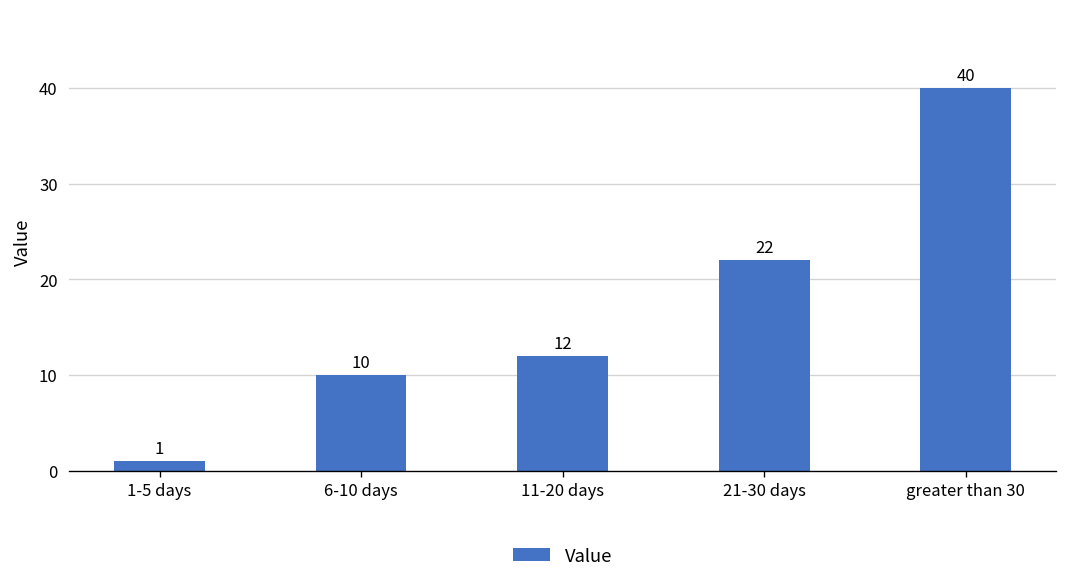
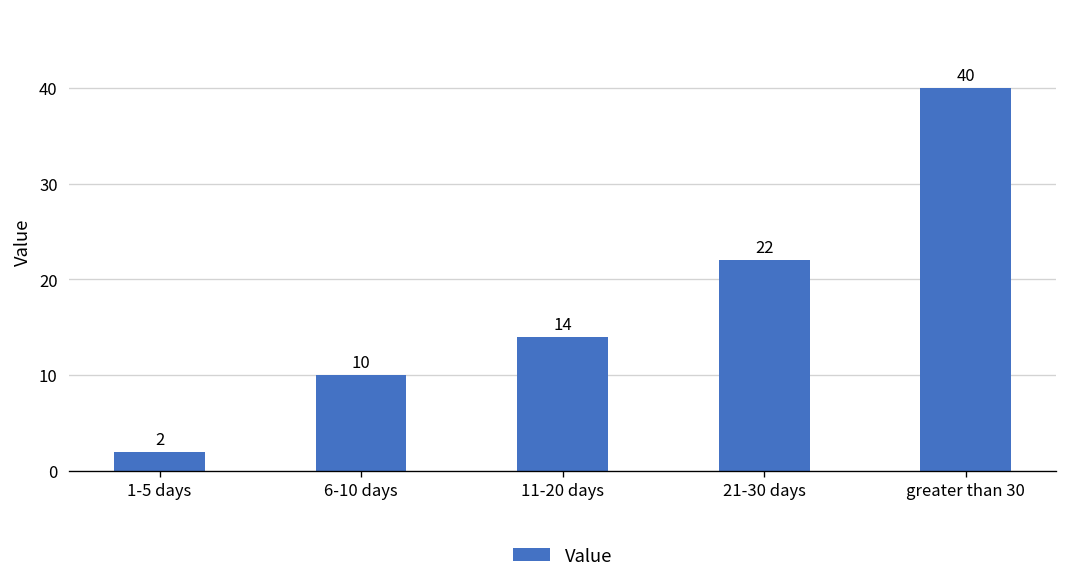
1-5 days: 1 -> 2
11-20 days: 12 -> 14
